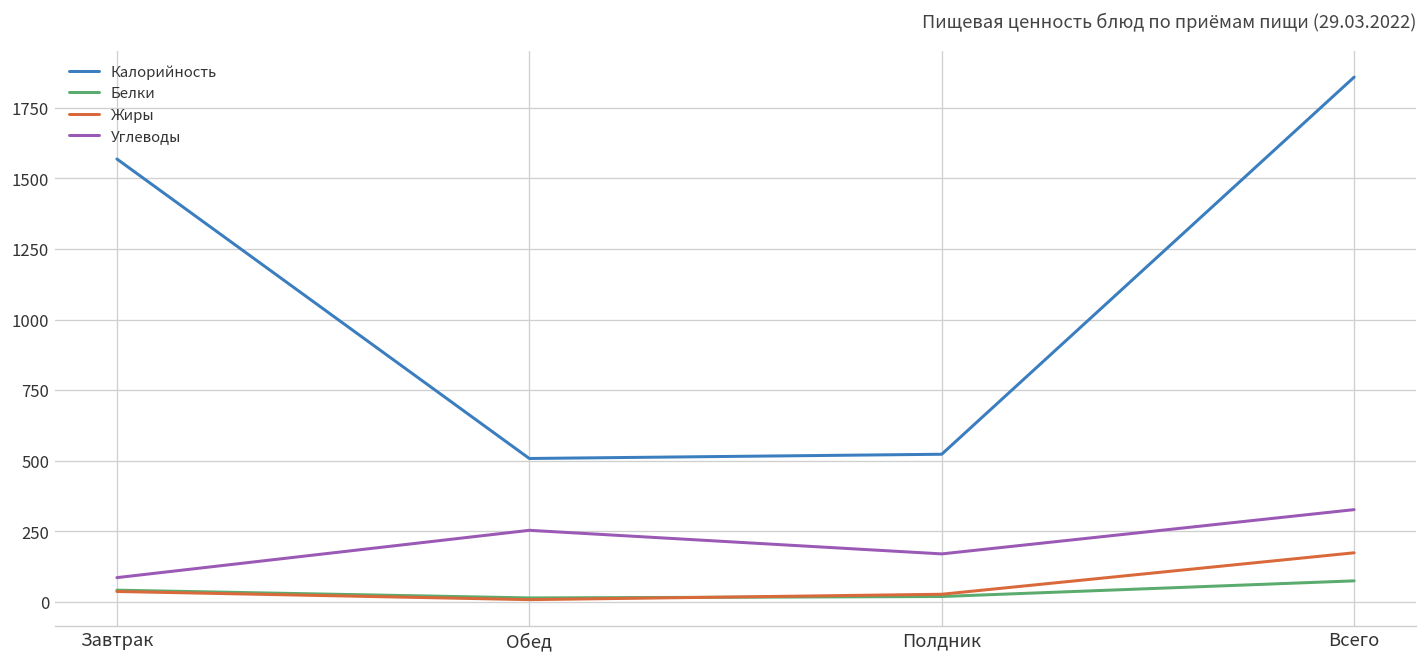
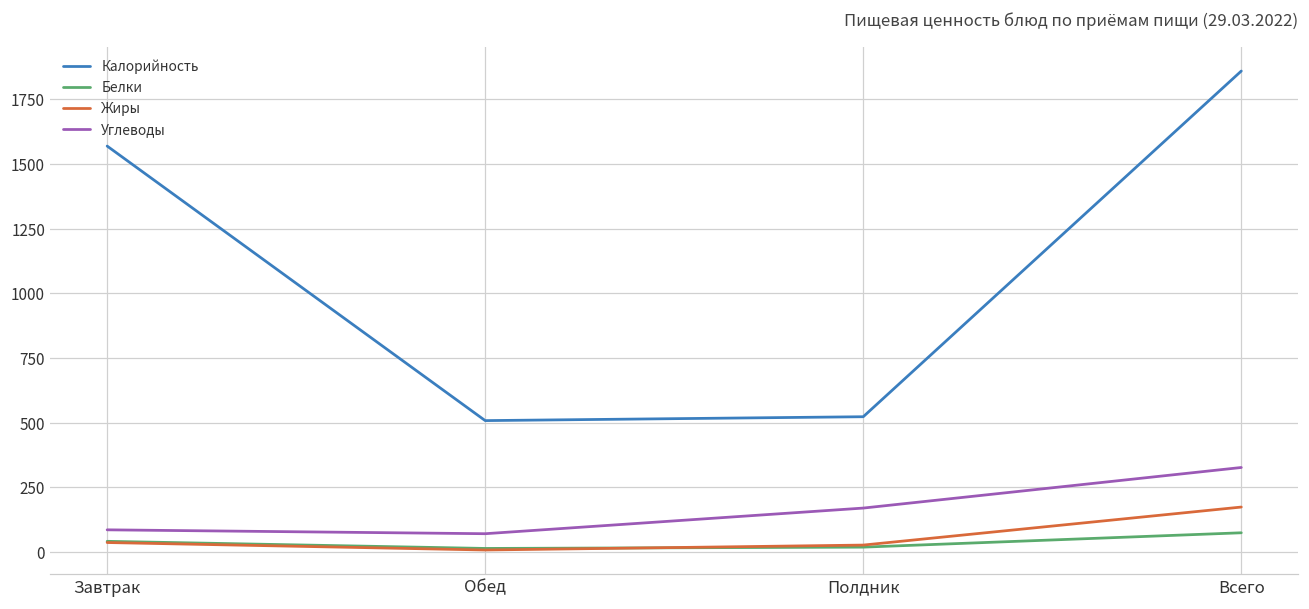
Углеводы, Обед: 250 -> 70
